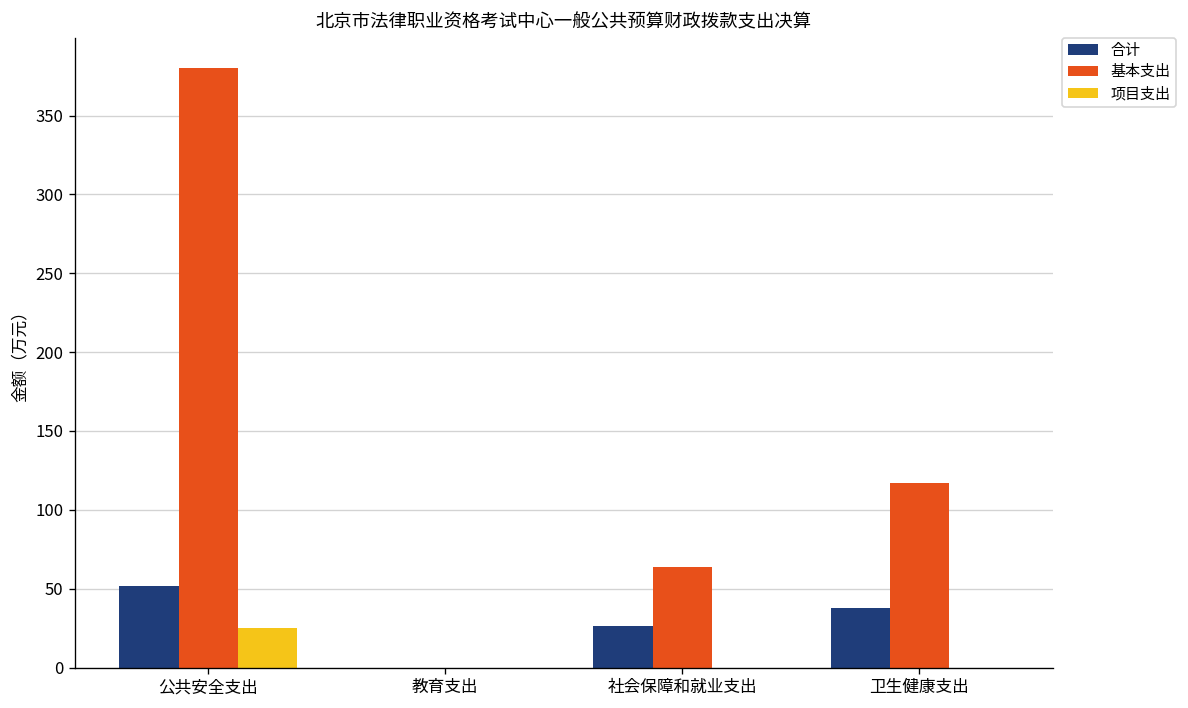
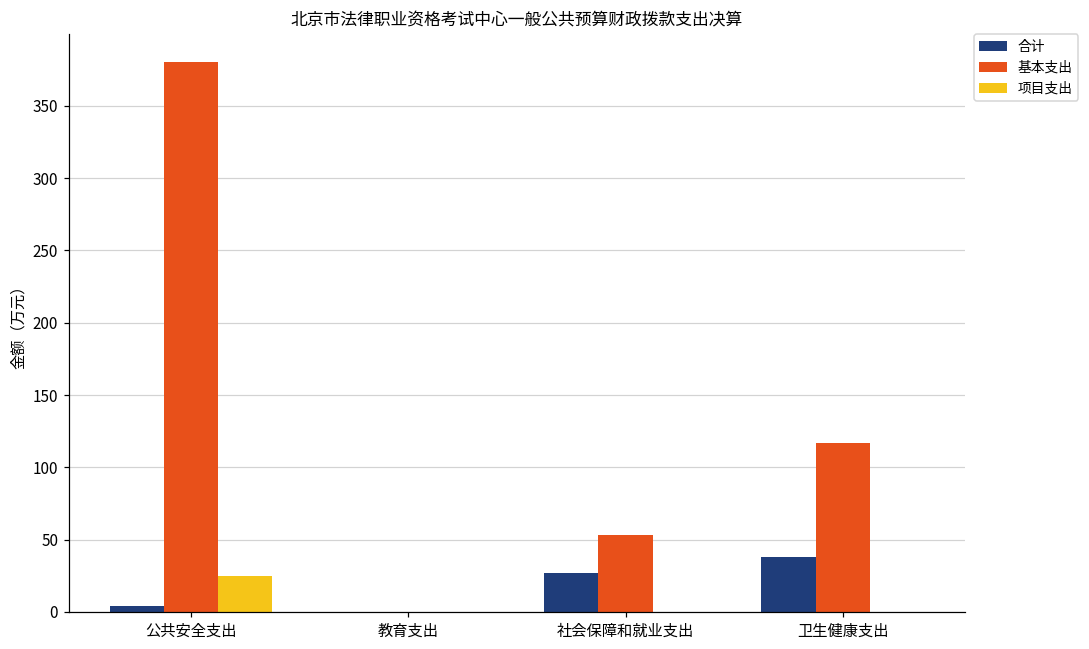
合计, 公共安全支出: 52 -> 4
基本支出, 社会保障和就业支出: 64 -> 53
